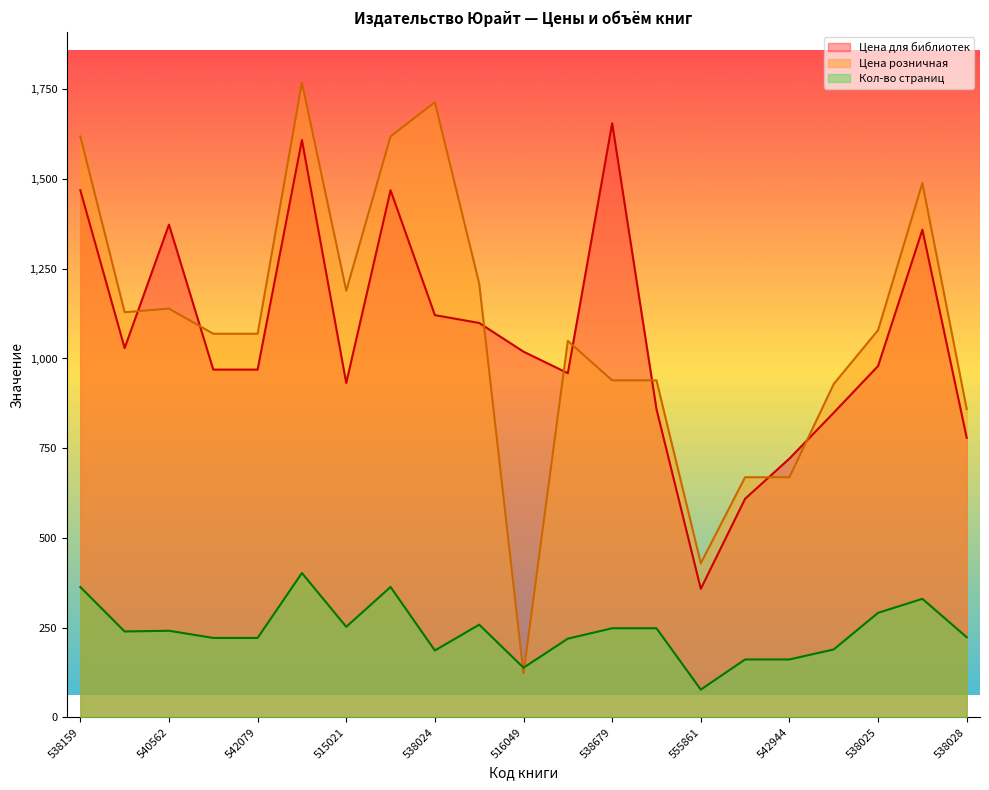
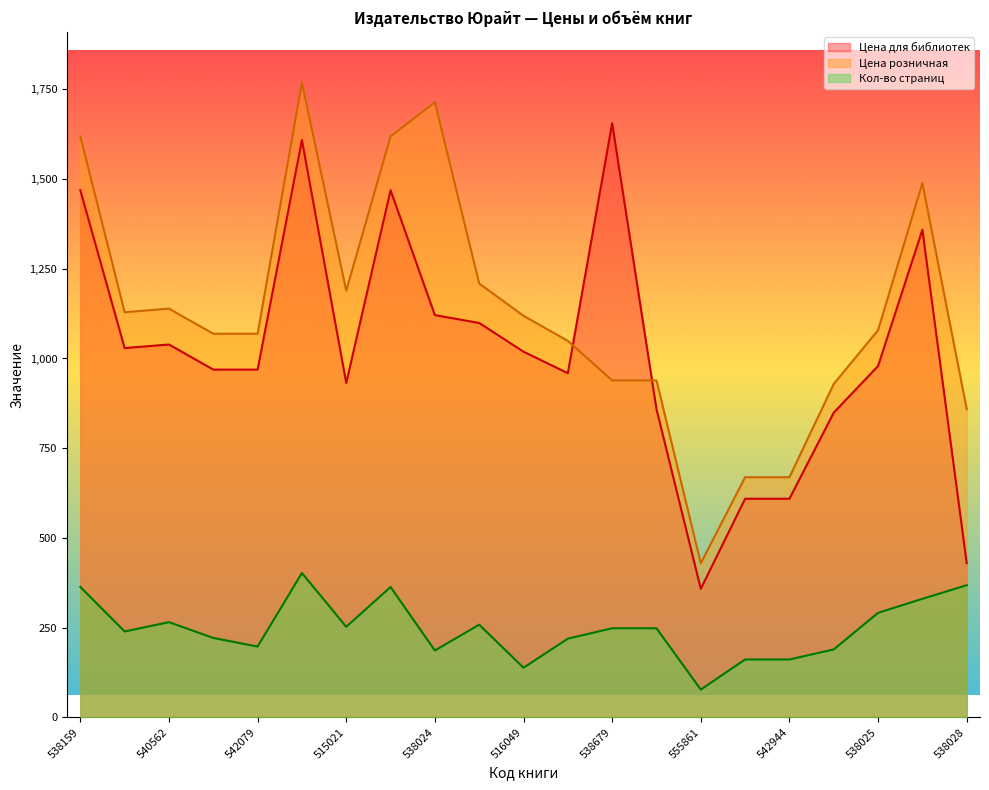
Цена для библиотек, 540562: 1,370 -> 1,040
Кол-во страниц, 540562: 240 -> 270
Кол-во страниц, 542079: 220 -> 200
Цена розничная, 516049: 120 -> 1,120
Цена для библиотек, 542944: 720 -> 610
Цена для библиотек, 538028: 780 -> 430
Кол-во страниц, 538028: 220 -> 370
